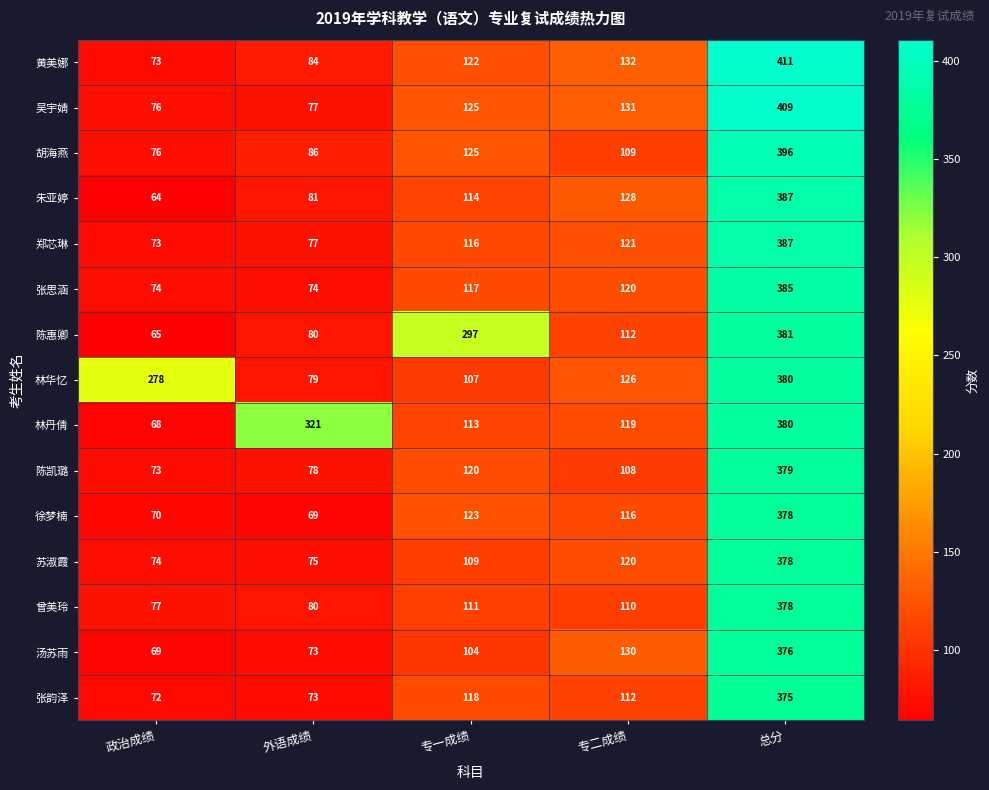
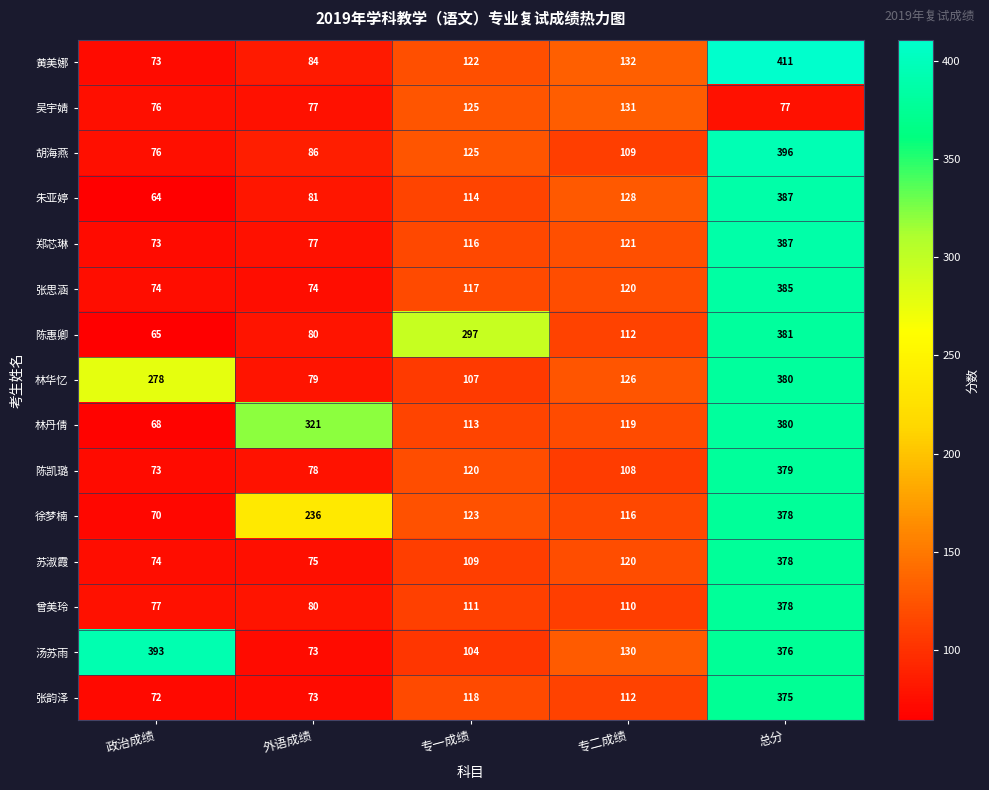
吴宇婧, 总分: 409 -> 77
徐梦楠, 外语成绩: 69 -> 236
汤苏雨, 政治成绩: 69 -> 393
